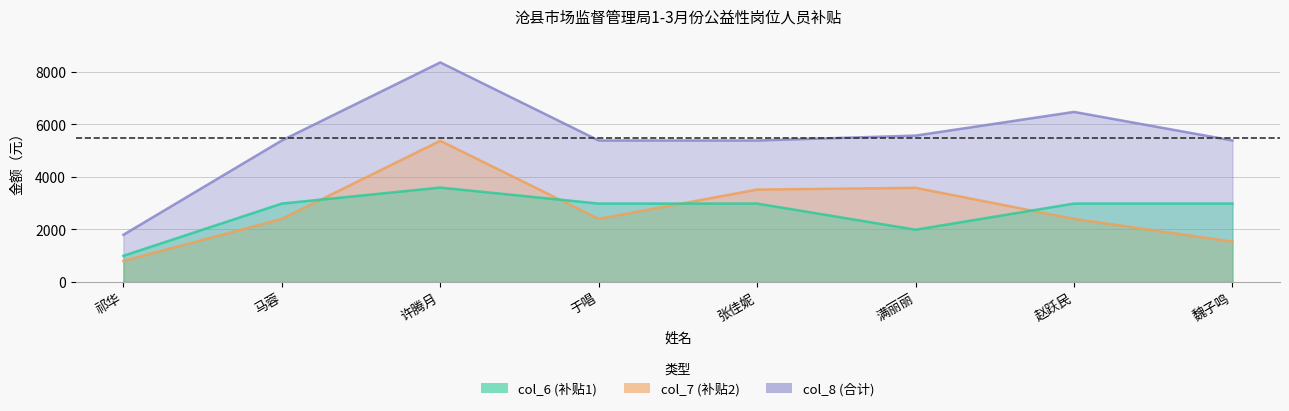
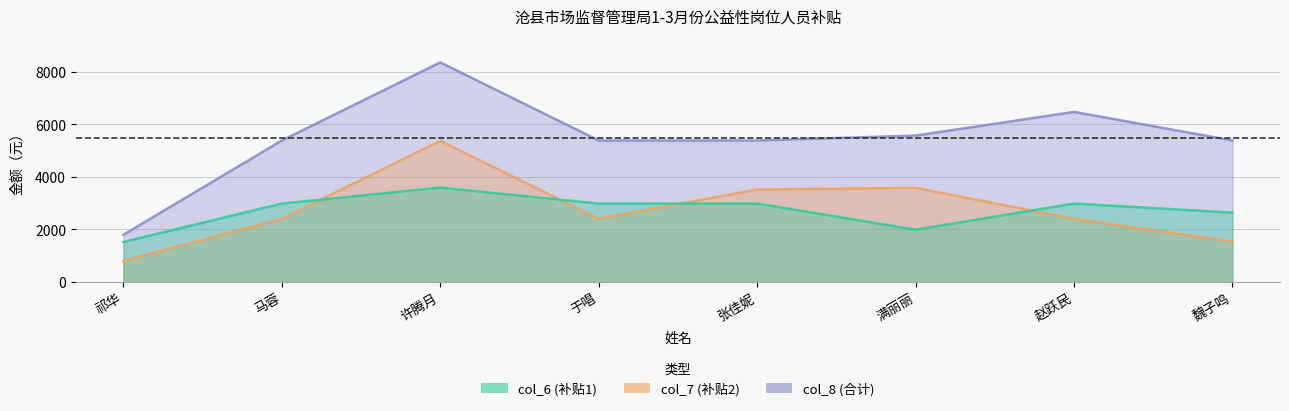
col_6 (补贴1), 祁华: 1000 -> 1500
col_6 (补贴1), 魏子鸣: 3000 -> 2600
